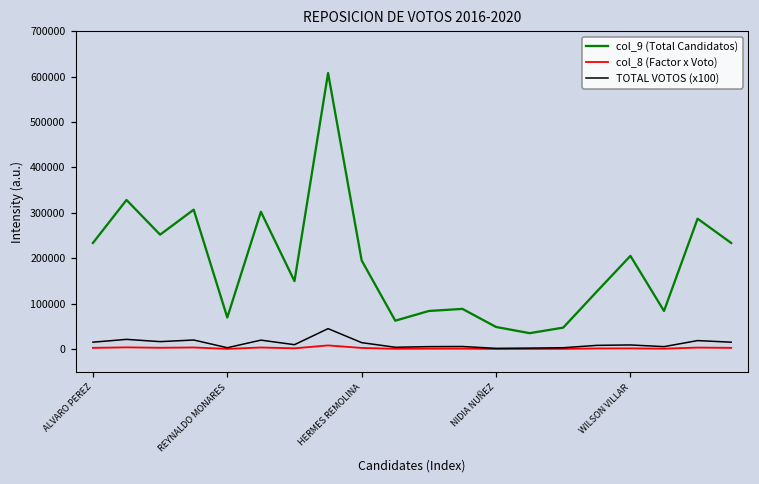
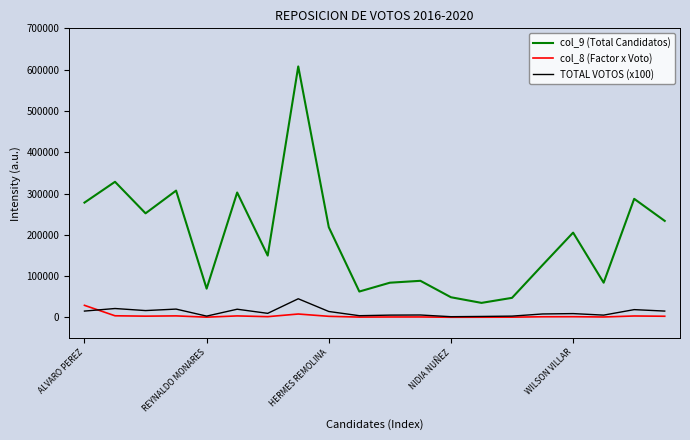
col_9 (Total Candidatos), ALVARO PEREZ: 230000 -> 280000
col_8 (Factor x Voto), ALVARO PEREZ: 0 -> 30000
col_9 (Total Candidatos), HERMES REMOLINA: 200000 -> 220000
